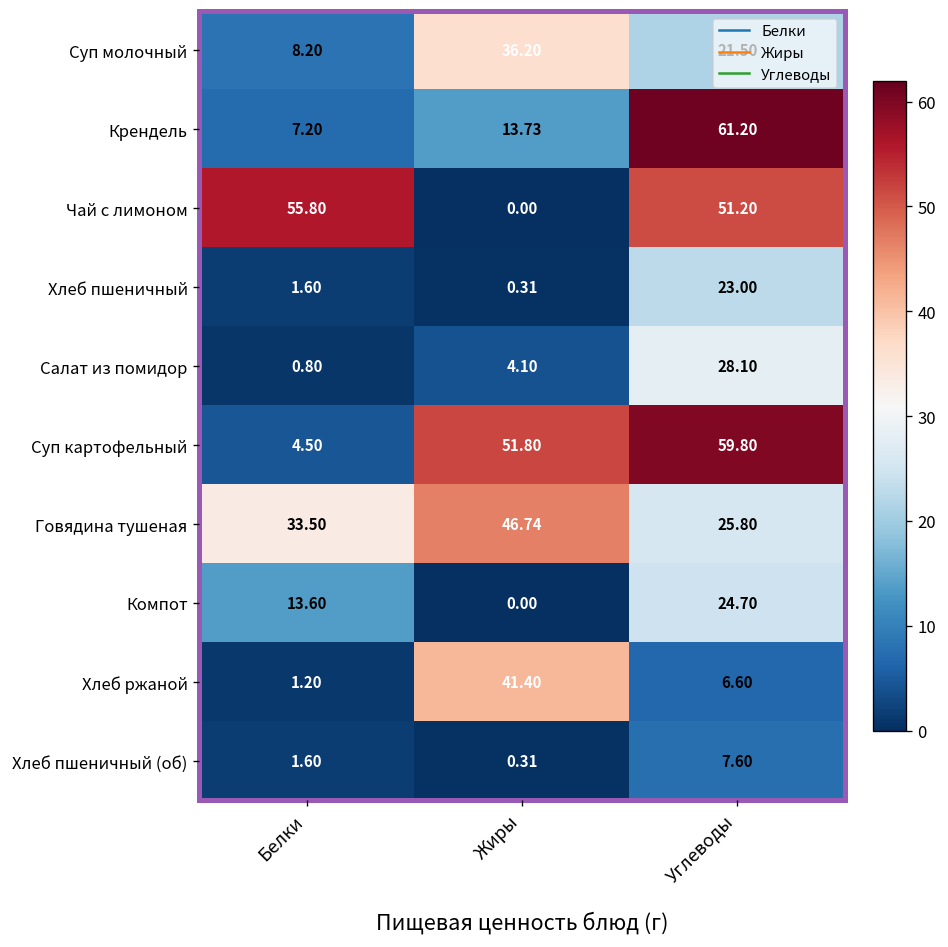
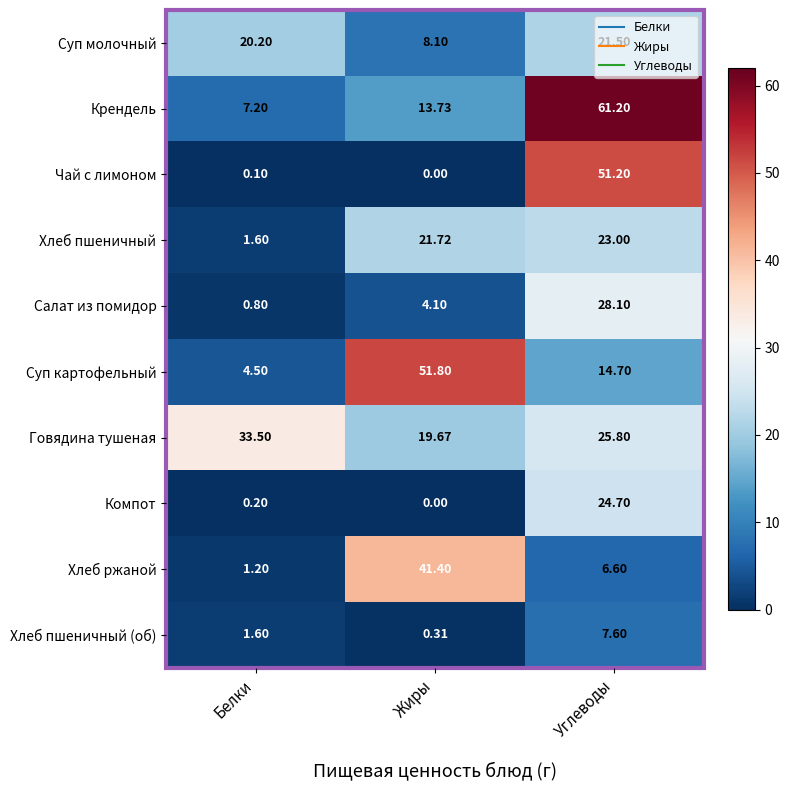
Суп молочный, Белки: 8.20 -> 20.20
Суп молочный, Жиры: 36.20 -> 8.10
Чай с лимоном, Белки: 55.80 -> 0.10
Хлеб пшеничный, Жиры: 0.31 -> 21.72
Суп картофельный, Углеводы: 59.80 -> 14.70
Говядина тушеная, Жиры: 46.74 -> 19.67
Компот, Белки: 13.60 -> 0.20
